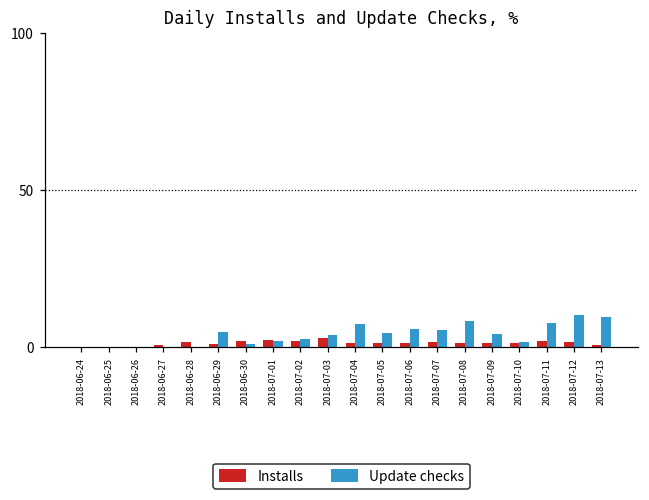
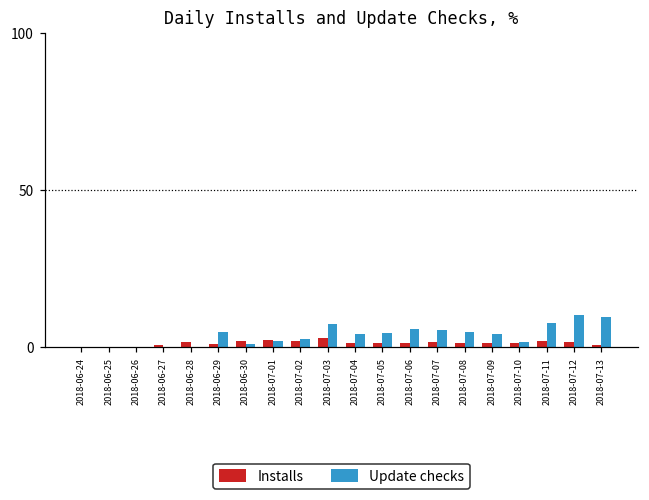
Update checks, 2018-07-03: 4 -> 7
Update checks, 2018-07-04: 7 -> 4
Update checks, 2018-07-08: 8 -> 5
